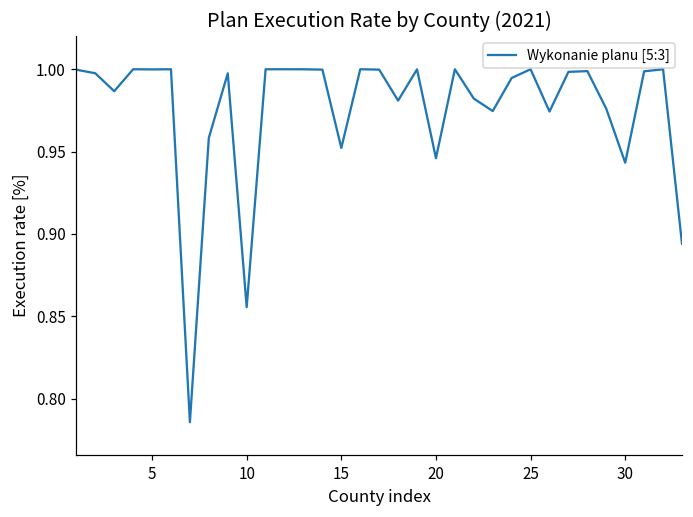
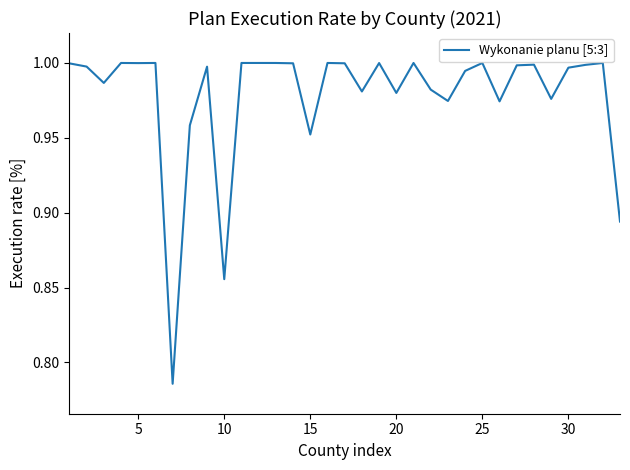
20: 0.946 -> 0.980
30: 0.943 -> 0.997
